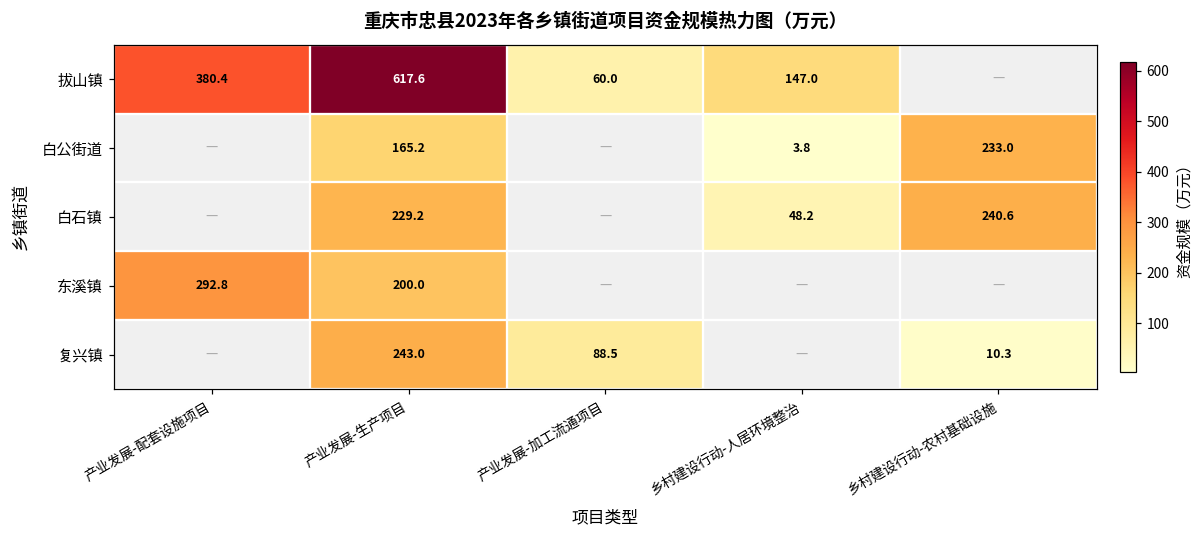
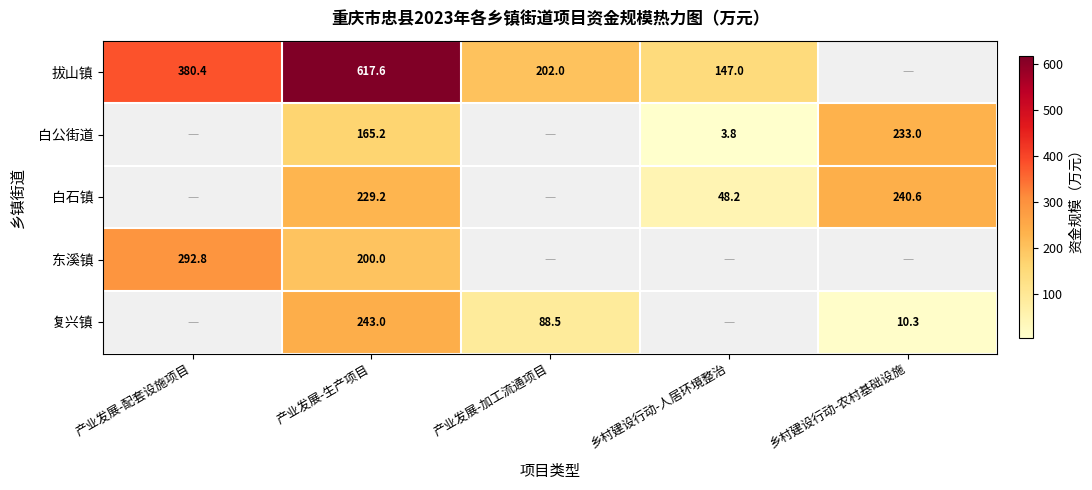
拔山镇, 产业发展-加工流通项目: 60.0 -> 202.0
